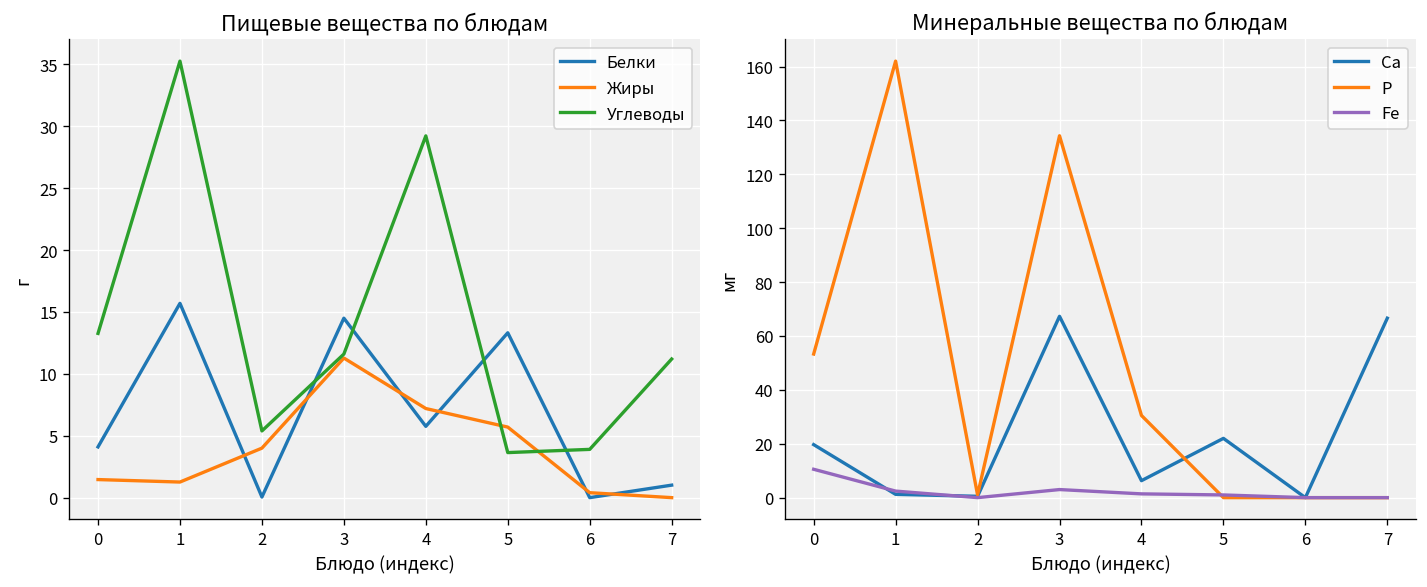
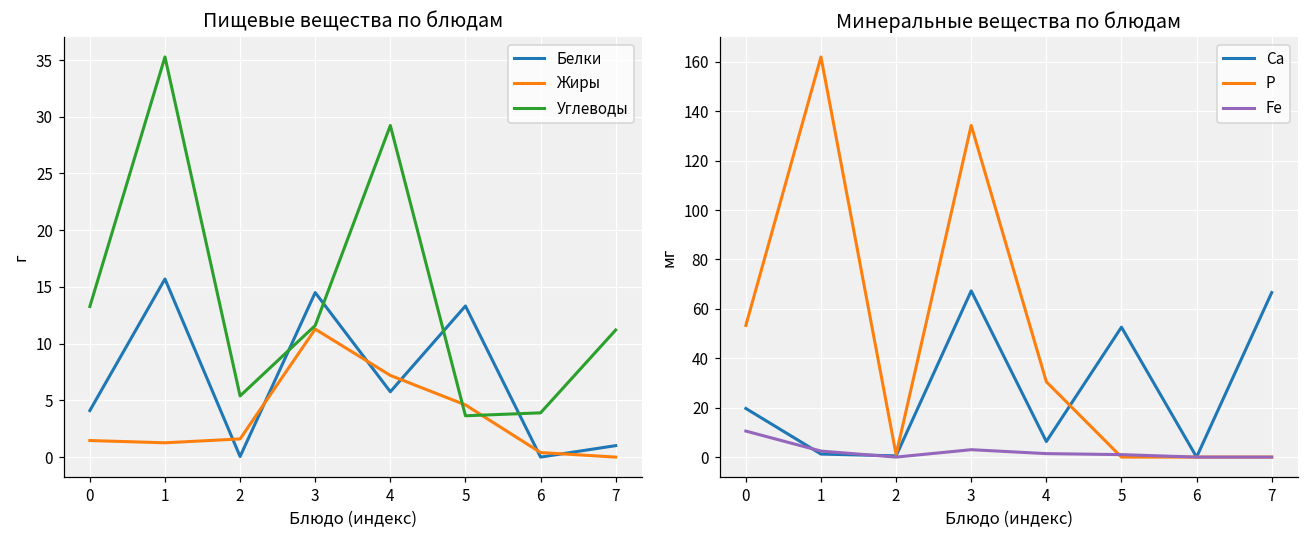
Пищевые вещества по блюдам, Жиры, 2: 4.0 -> 1.6
Пищевые вещества по блюдам, Жиры, 5: 5.7 -> 4.6
Минеральные вещества по блюдам, Са, 5: 22 -> 53
